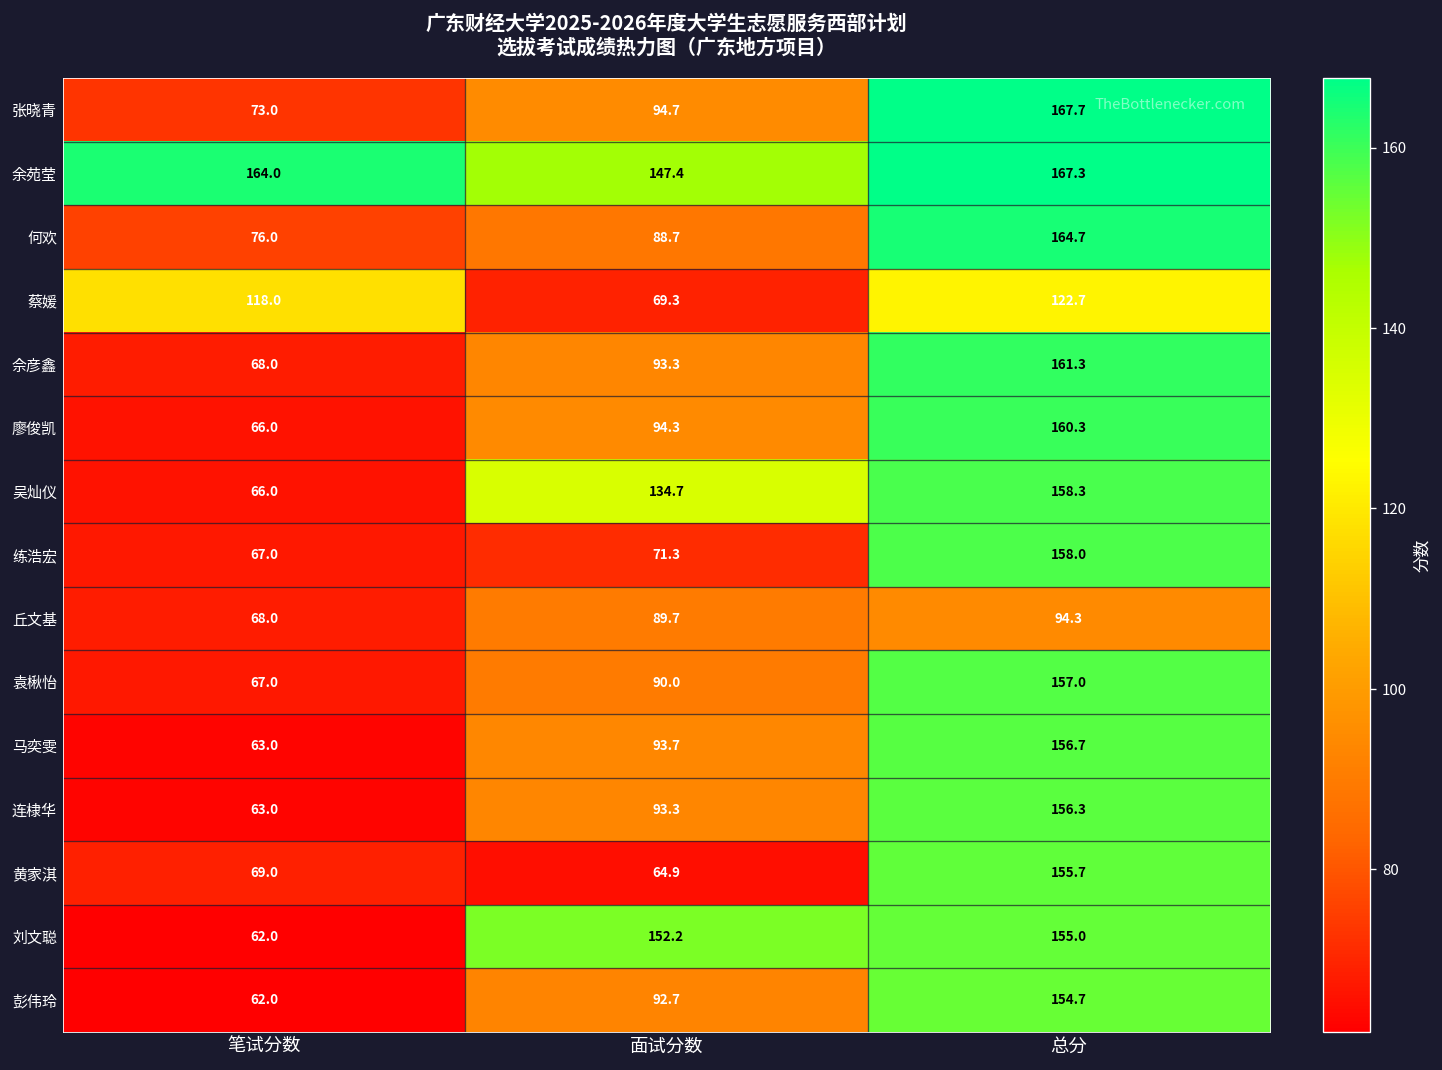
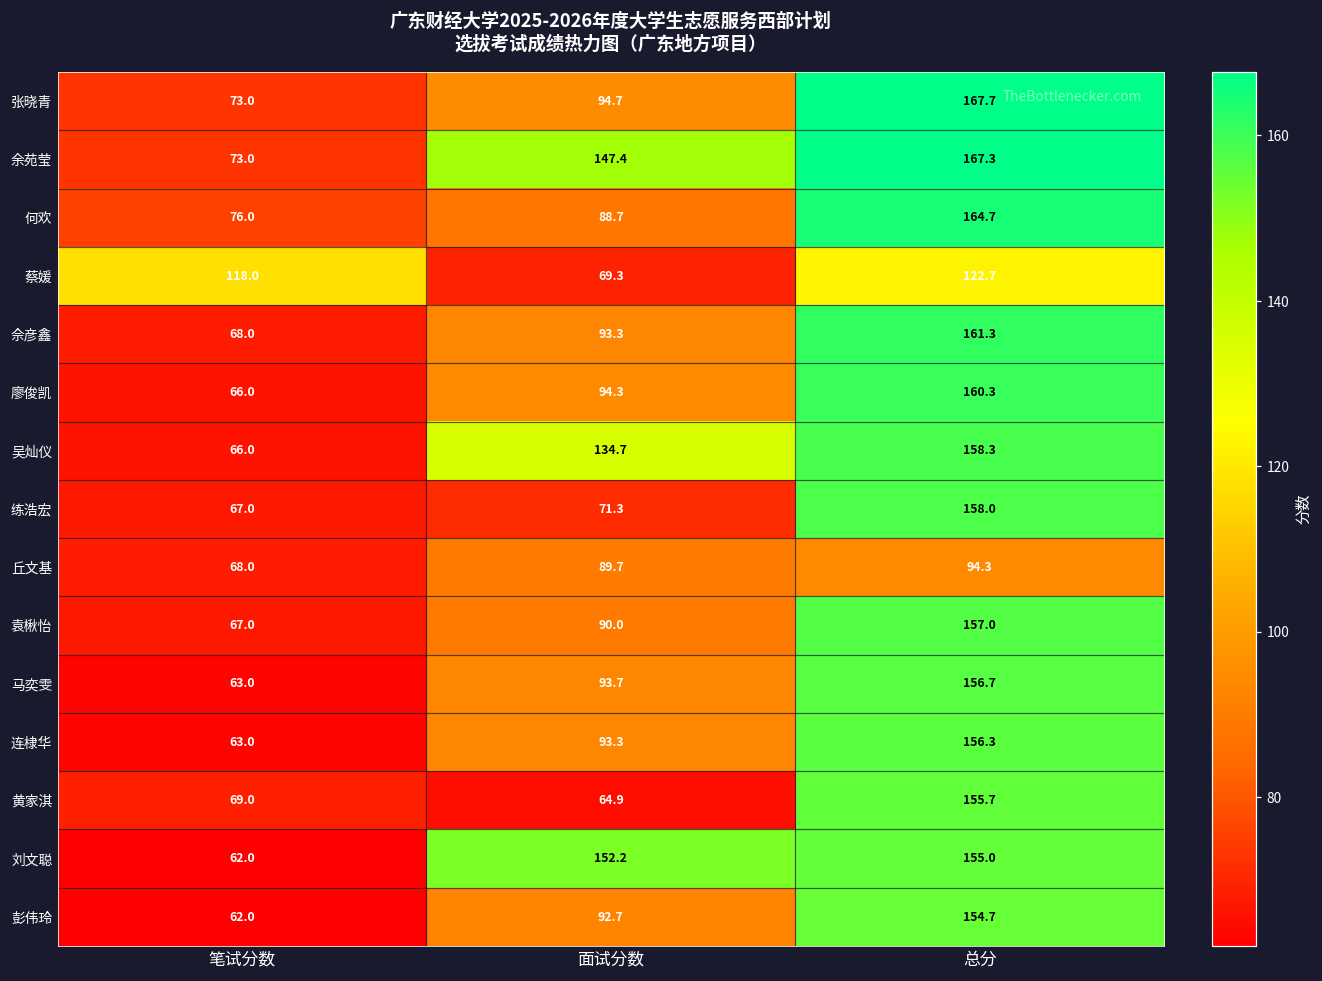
余苑莹, 笔试分数: 164.0 -> 73.0
